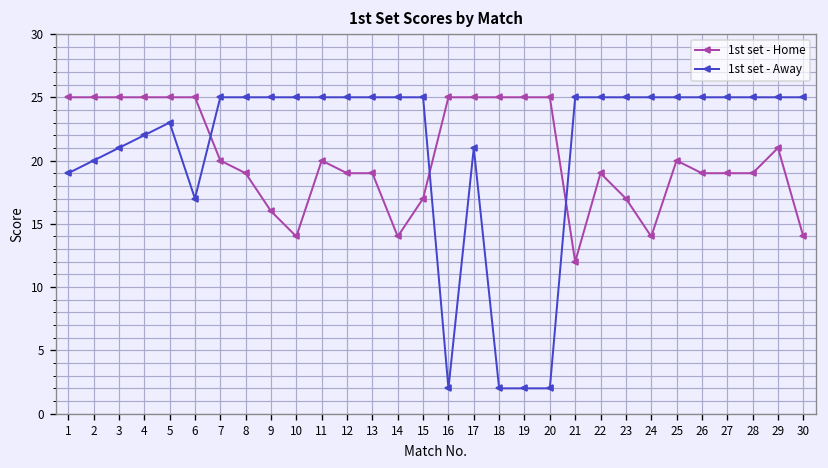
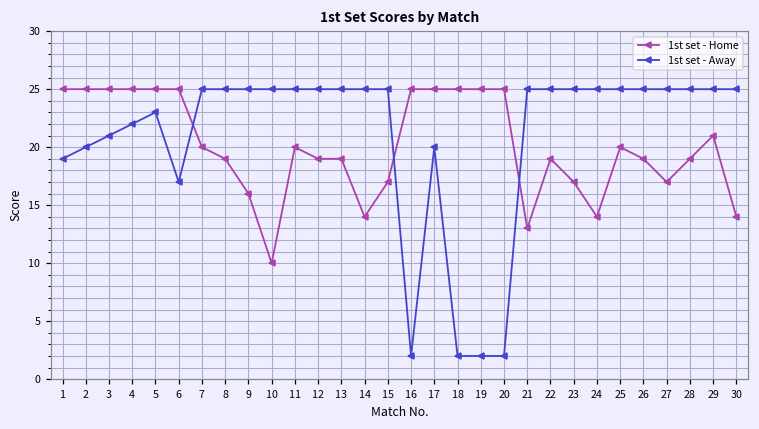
1st set - Home, 10: 14 -> 10
1st set - Away, 17: 21 -> 20
1st set - Home, 21: 12 -> 13
1st set - Home, 27: 19 -> 17
